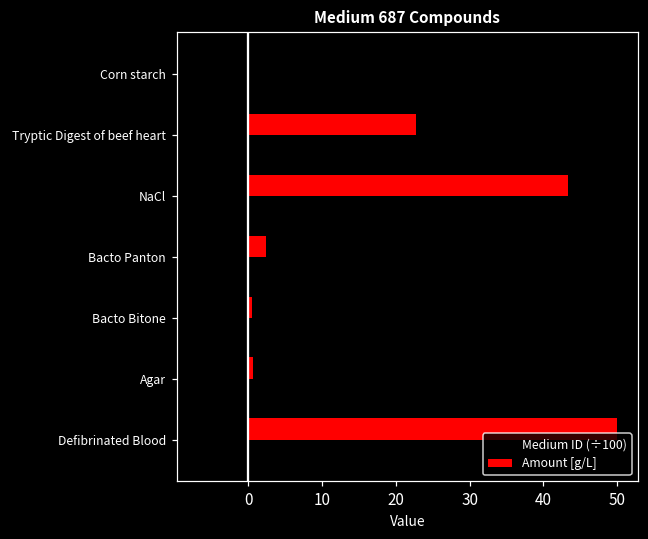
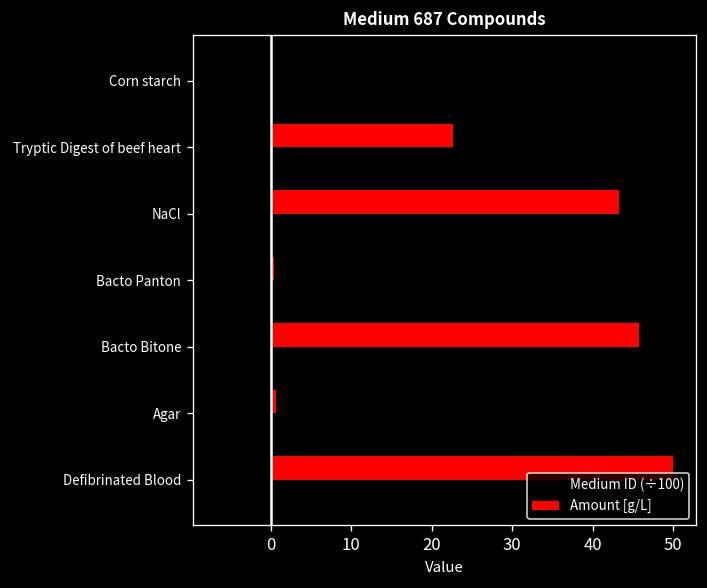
Amount [g/L], Bacto Panton: 2 -> 0
Amount [g/L], Bacto Bitone: 0 -> 46
